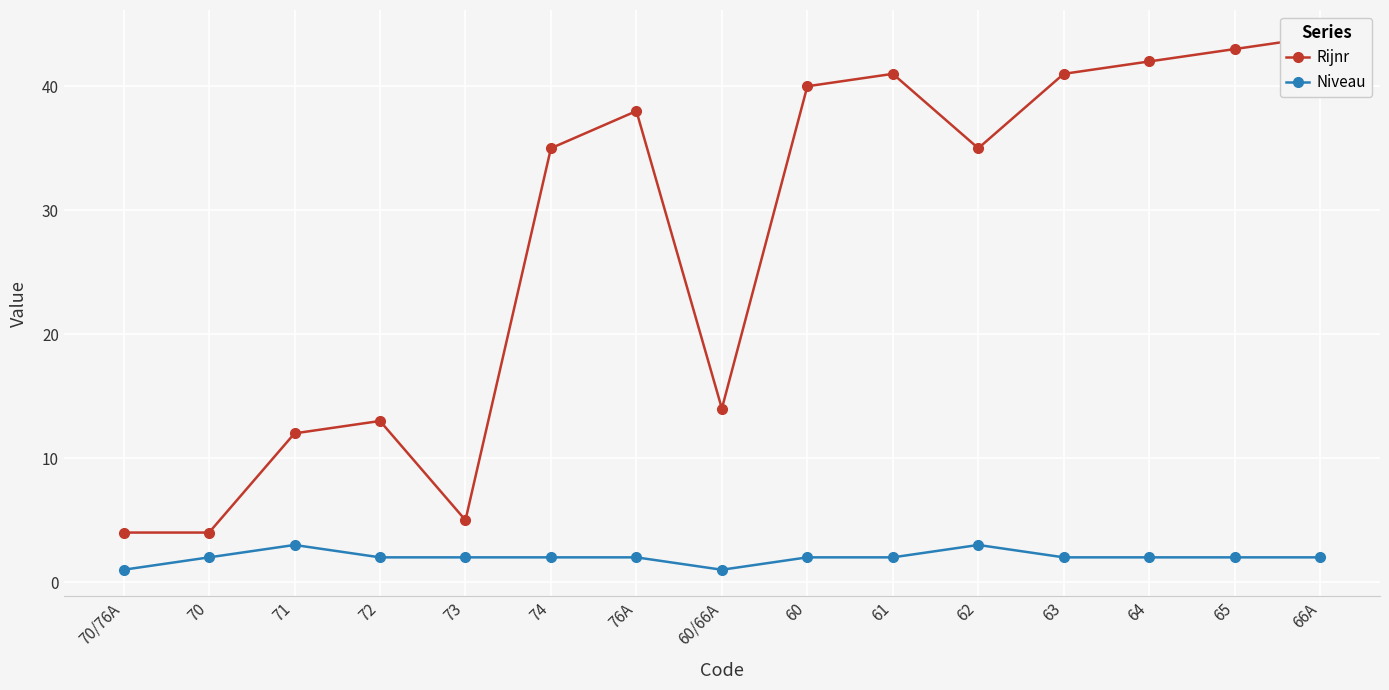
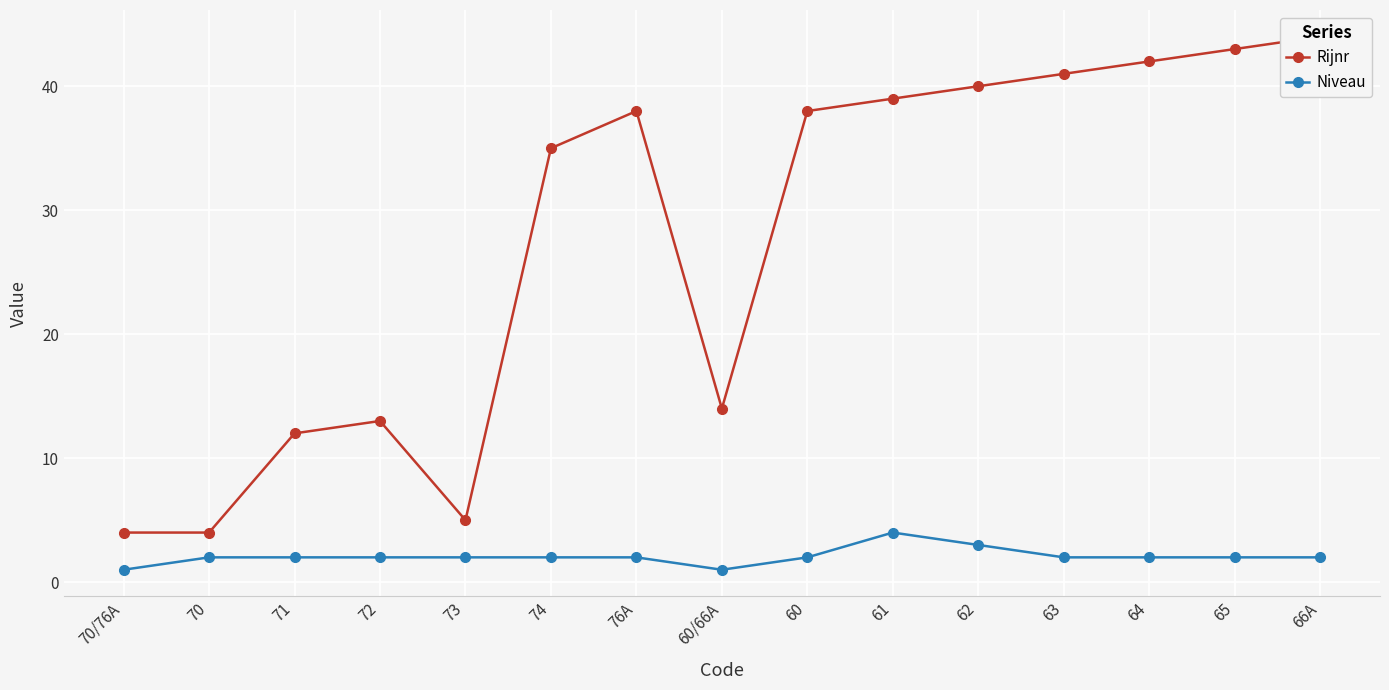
Niveau, 71: 3 -> 2
Rijnr, 60: 40 -> 38
Rijnr, 61: 41 -> 39
Niveau, 61: 2 -> 4
Rijnr, 62: 35 -> 40
